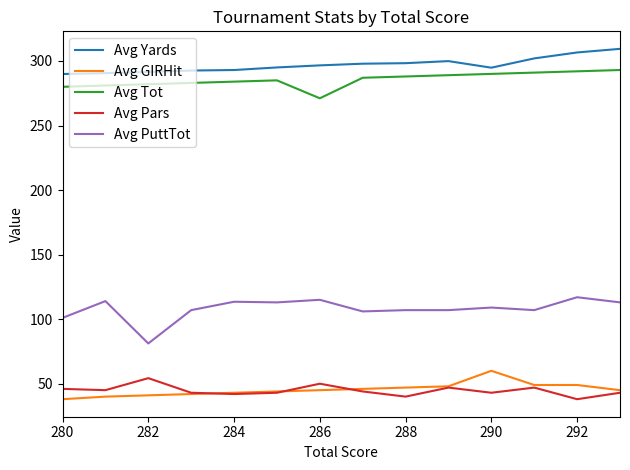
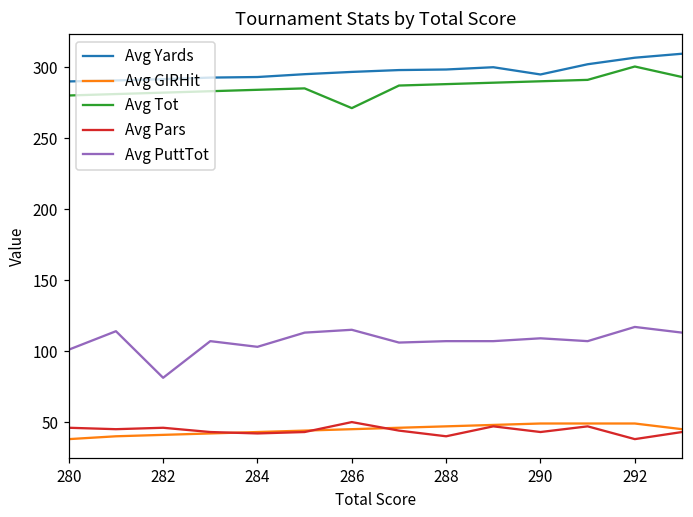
Avg Pars, 282: 54 -> 46
Avg PuttTot, 284: 114 -> 103
Avg GIRHit, 290: 60 -> 49
Avg Tot, 292: 292 -> 300
